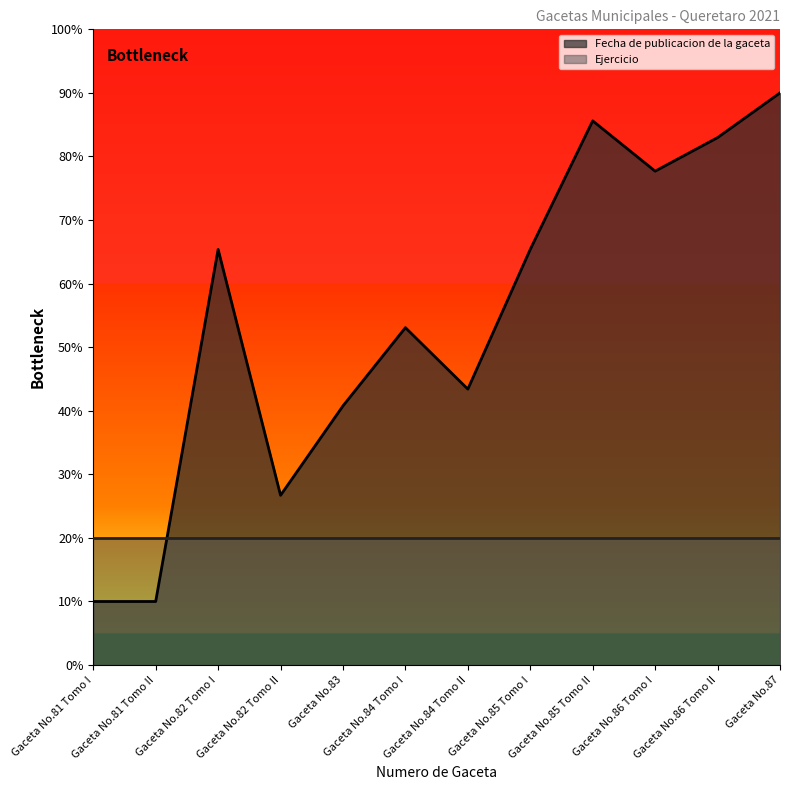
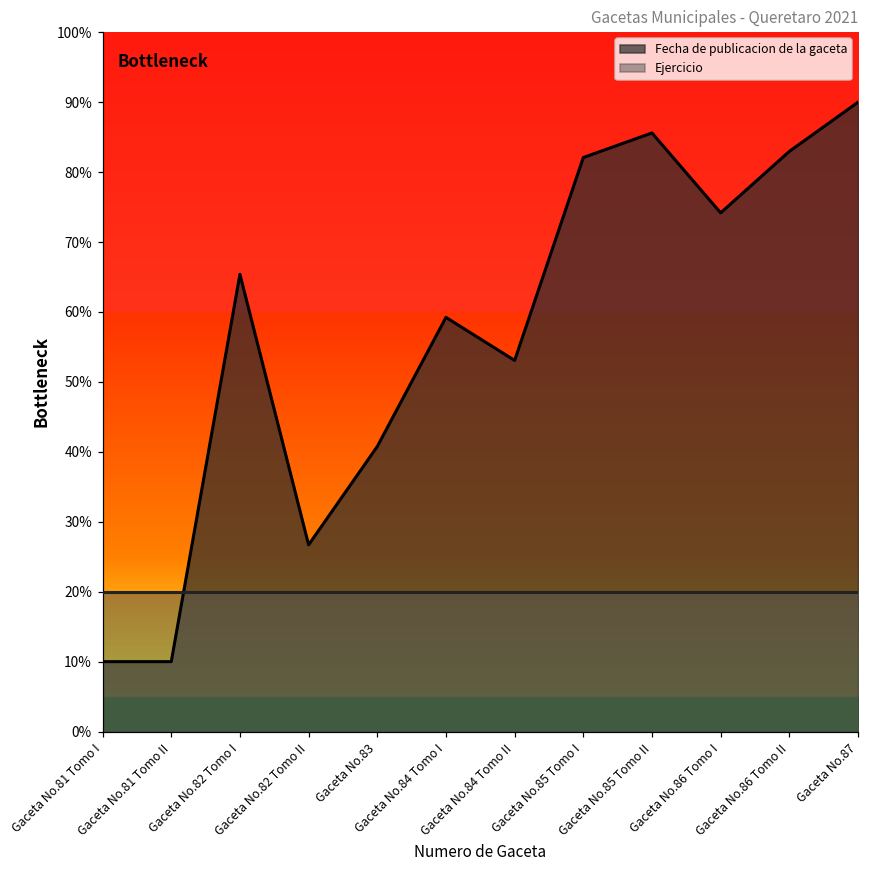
Fecha de publicacion de la gaceta, Gaceta No.84 Tomo I: 53% -> 59%
Fecha de publicacion de la gaceta, Gaceta No.84 Tomo II: 43% -> 53%
Fecha de publicacion de la gaceta, Gaceta No.85 Tomo I: 65% -> 82%
Fecha de publicacion de la gaceta, Gaceta No.86 Tomo I: 78% -> 74%
